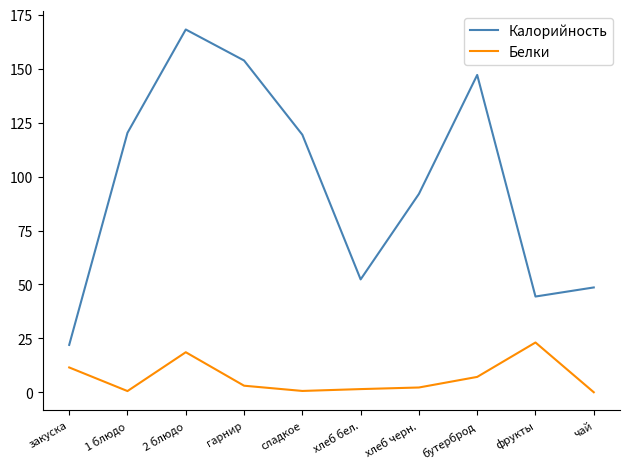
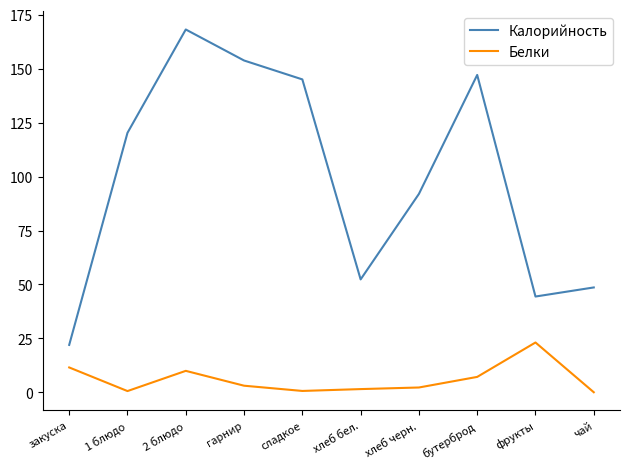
Белки, 2 блюдо: 19 -> 10
Калорийность, сладкое: 119 -> 145
